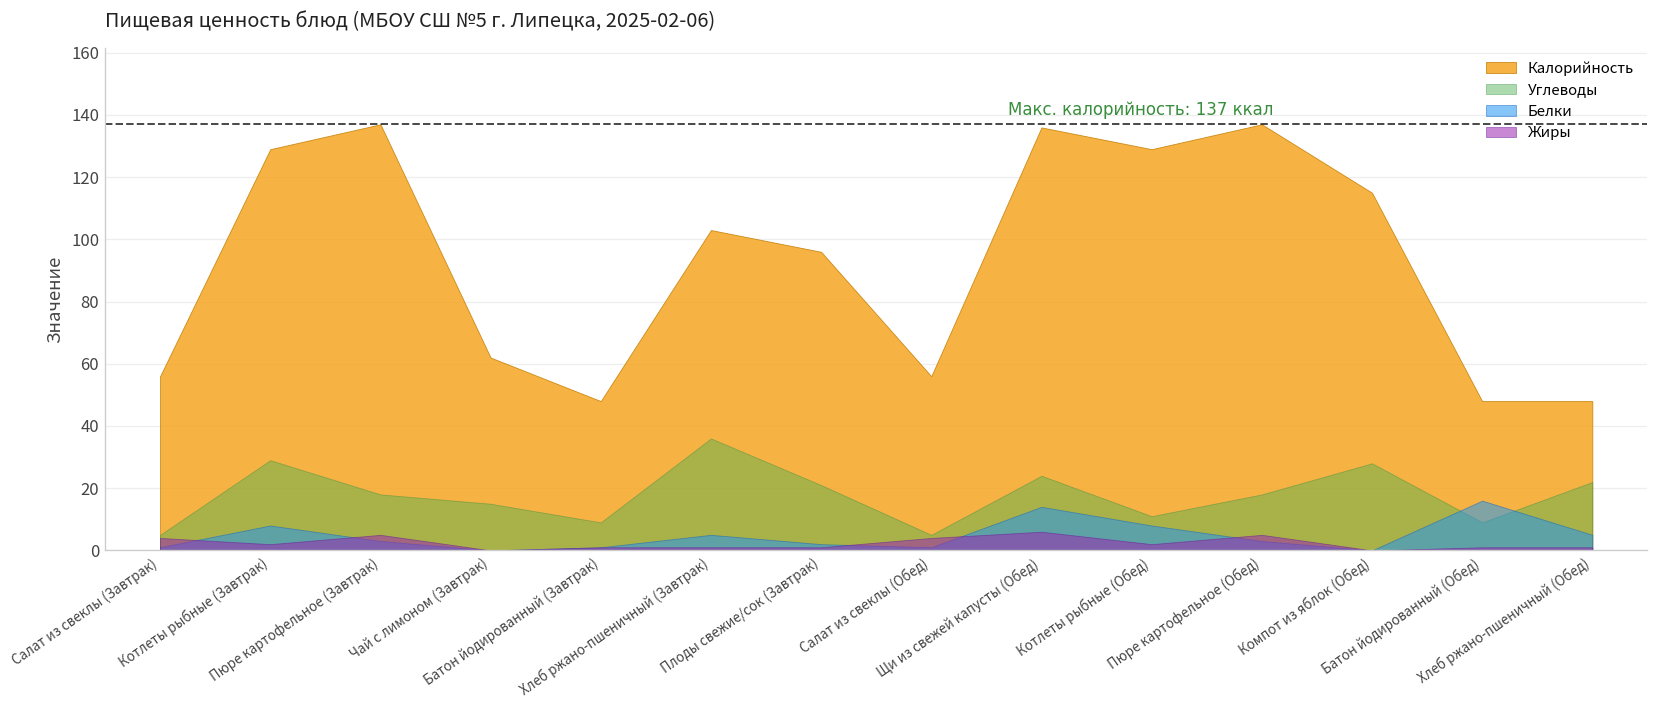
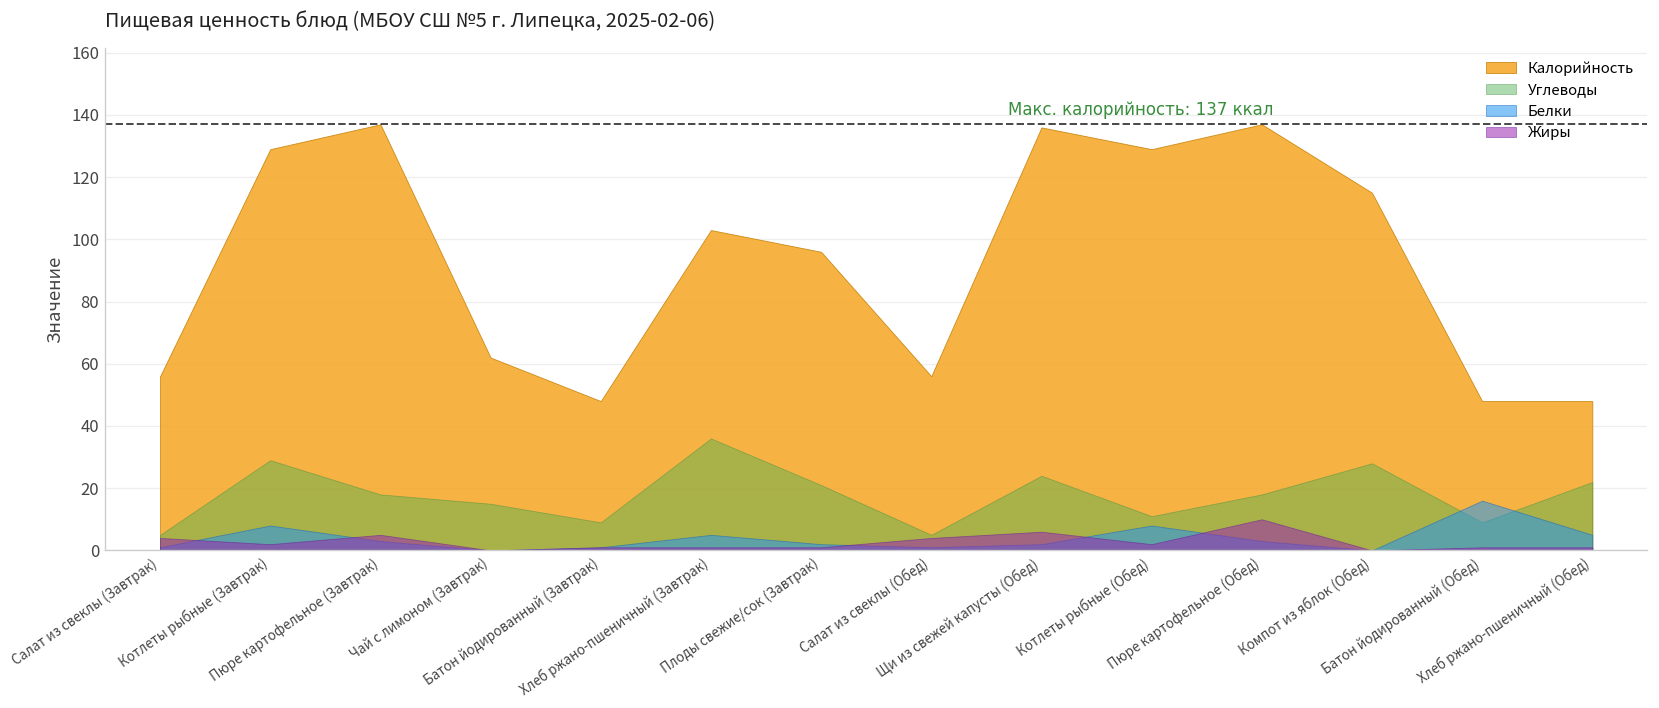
Белки, Щи из свежей капусты (Обед): 14 -> 2
Жиры, Пюре картофельное (Обед): 5 -> 10
